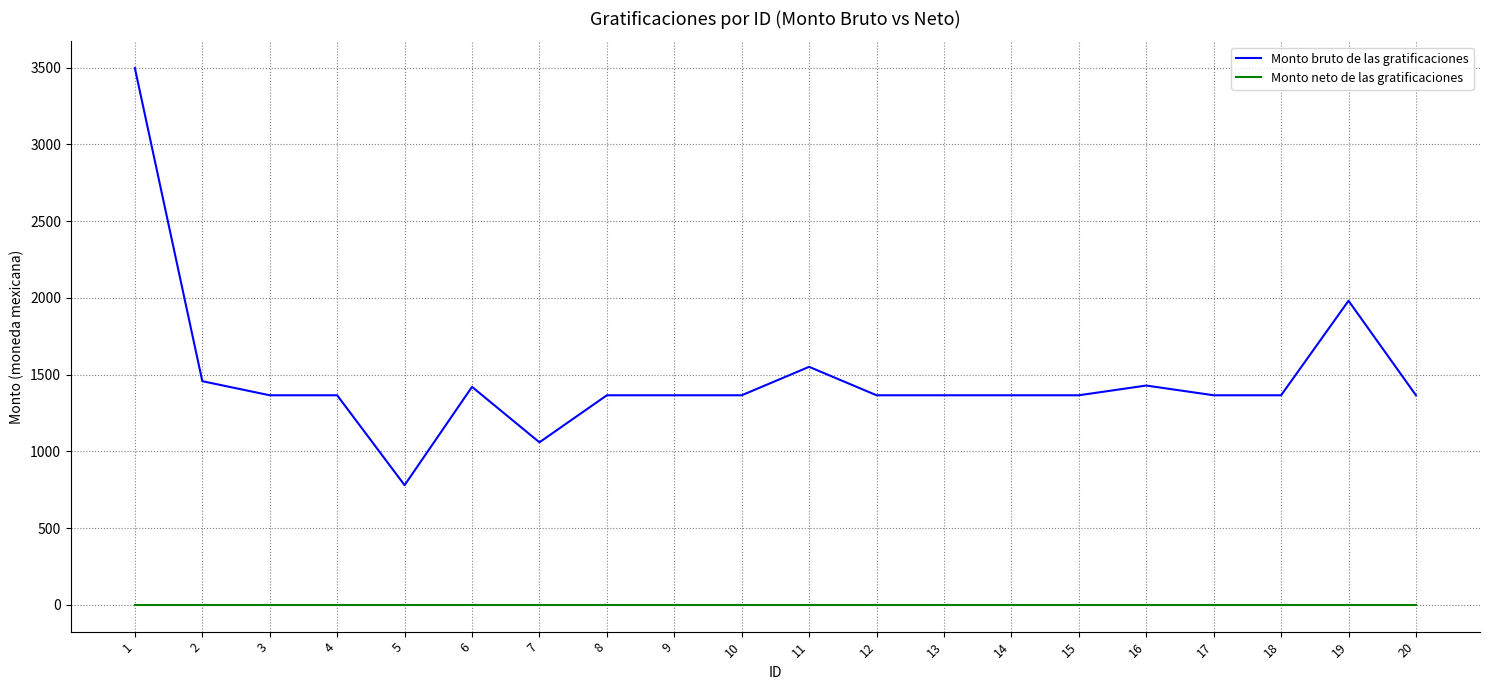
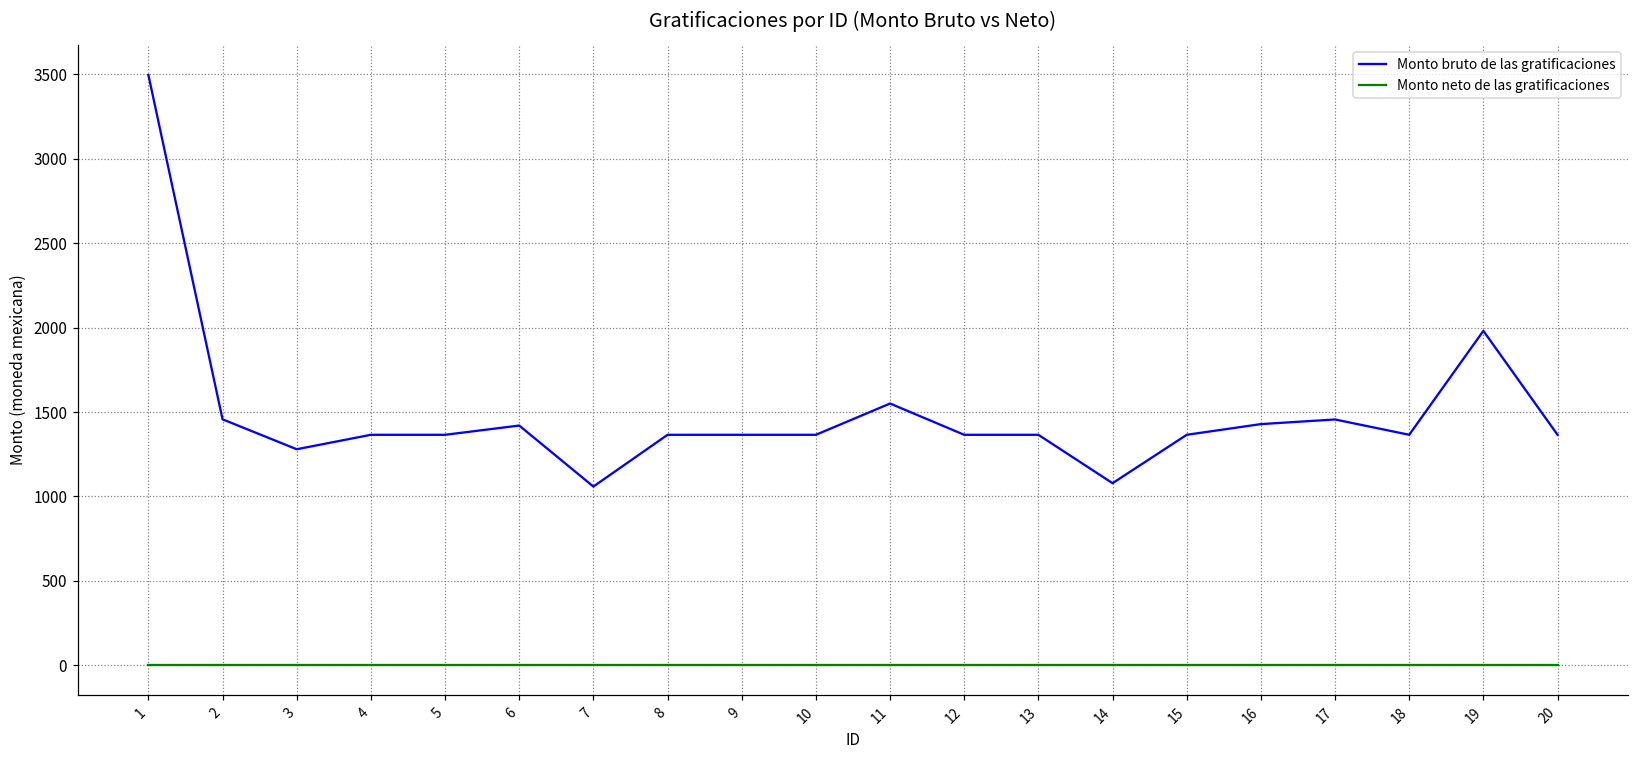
Monto bruto de las gratificaciones, 3: 1370 -> 1280
Monto bruto de las gratificaciones, 5: 780 -> 1370
Monto bruto de las gratificaciones, 14: 1370 -> 1080
Monto bruto de las gratificaciones, 17: 1370 -> 1460
